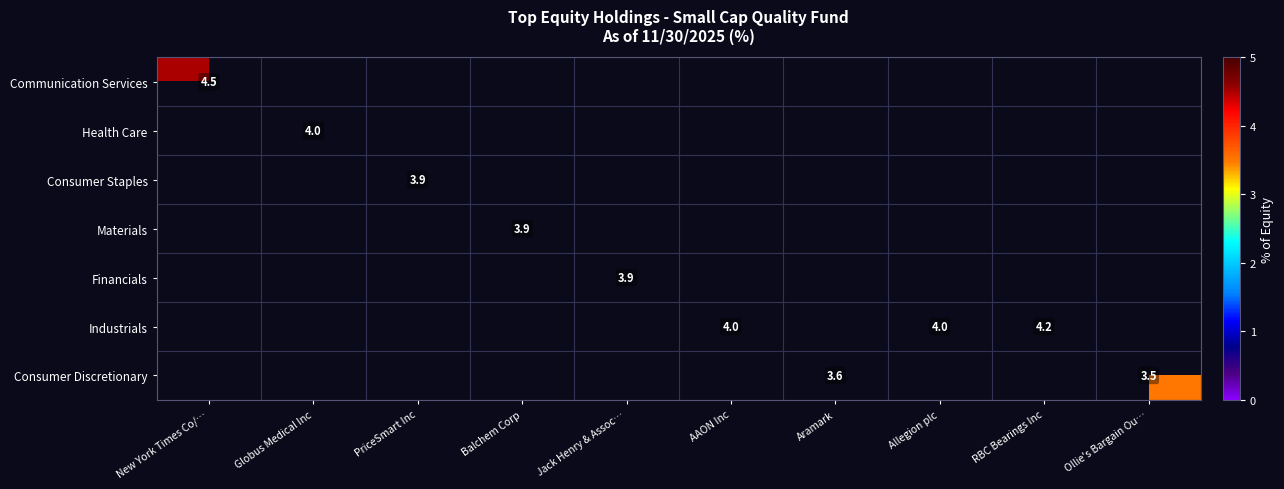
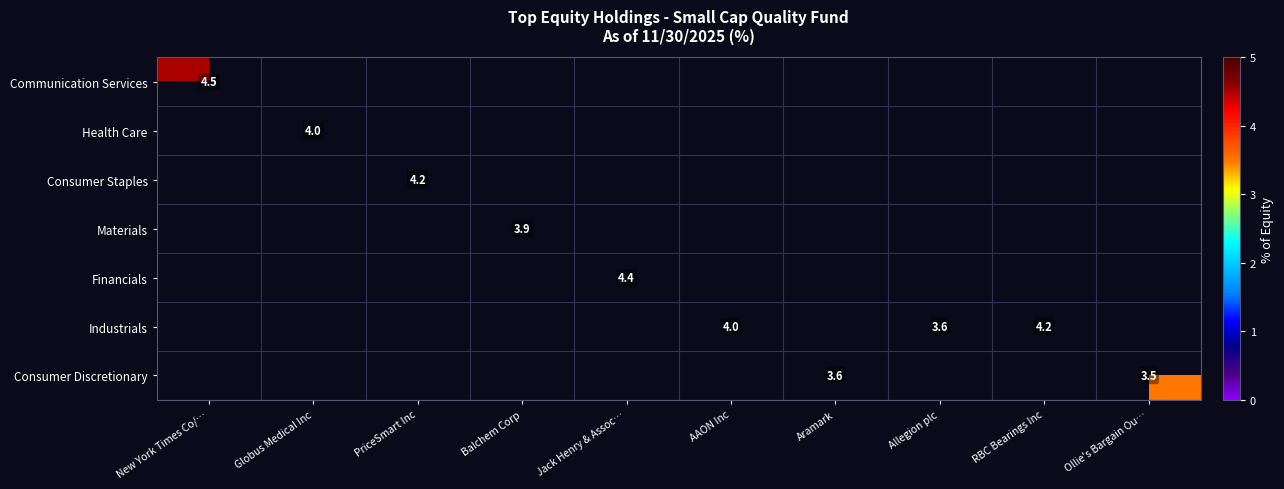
Consumer Staples, PriceSmart Inc: 3.9 -> 4.2
Financials, Jack Henry & Assoc…: 3.9 -> 4.4
Industrials, Allegion plc: 4.0 -> 3.6
